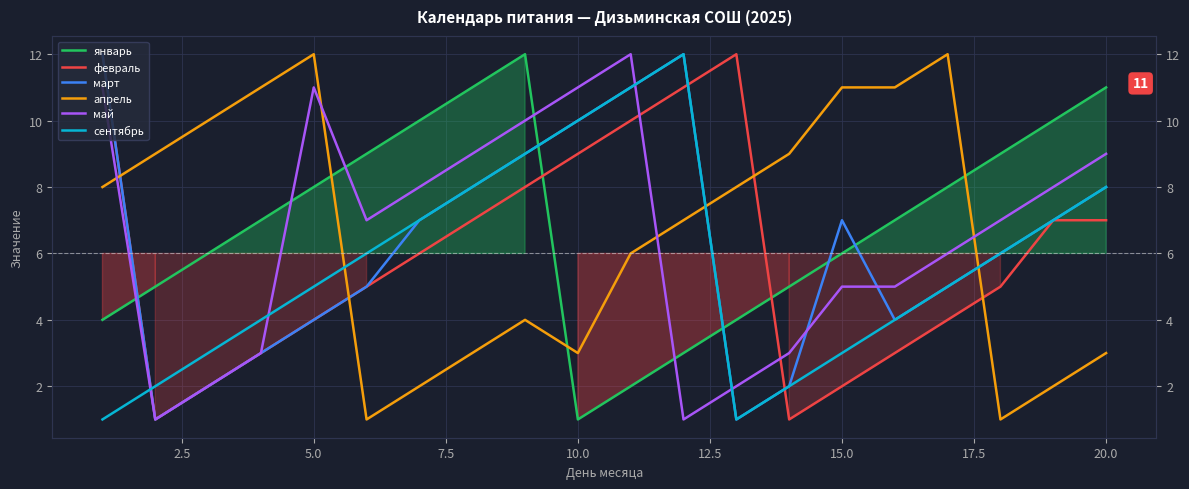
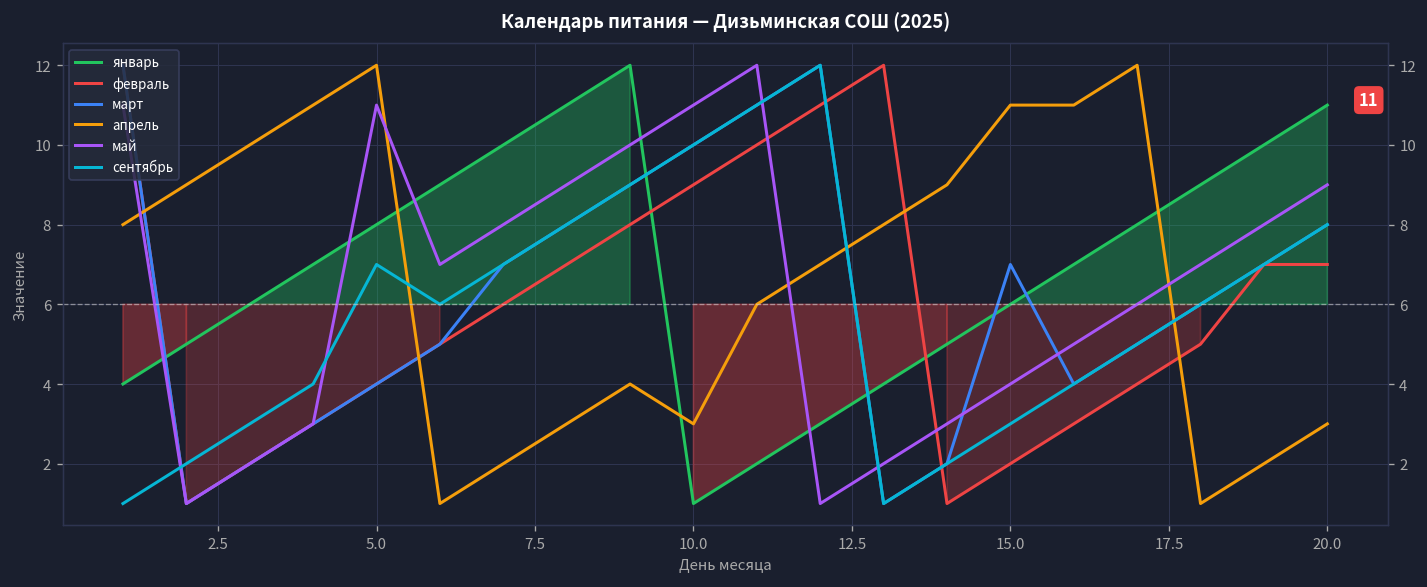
сентябрь, 5.0: 5 -> 7
май, 15.0: 5 -> 4
